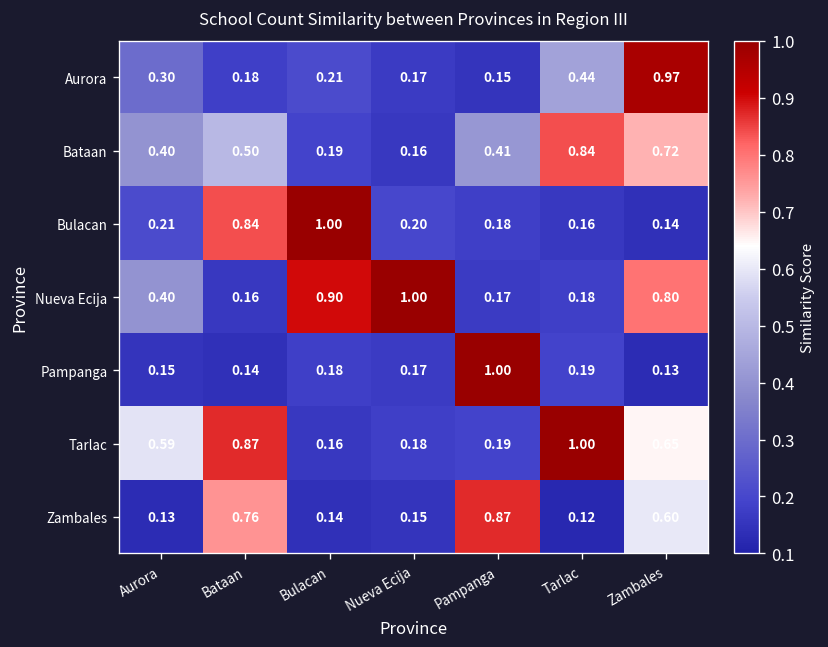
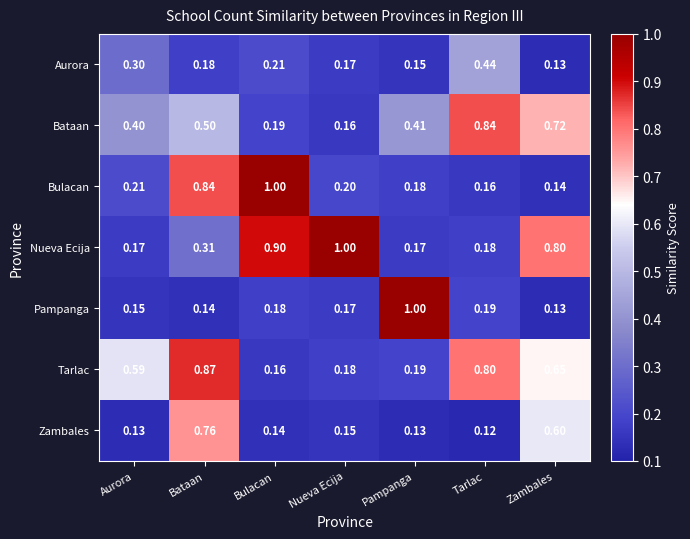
Aurora, Zambales: 0.97 -> 0.13
Nueva Ecija, Aurora: 0.40 -> 0.17
Nueva Ecija, Bataan: 0.16 -> 0.31
Tarlac, Tarlac: 1.00 -> 0.80
Zambales, Pampanga: 0.87 -> 0.13
